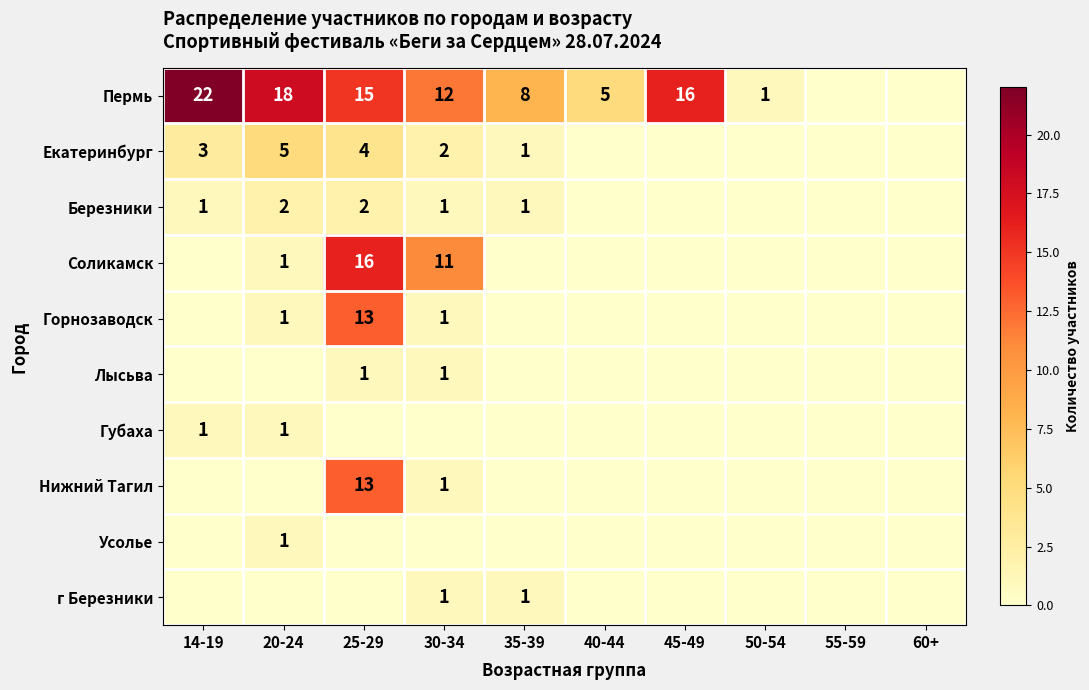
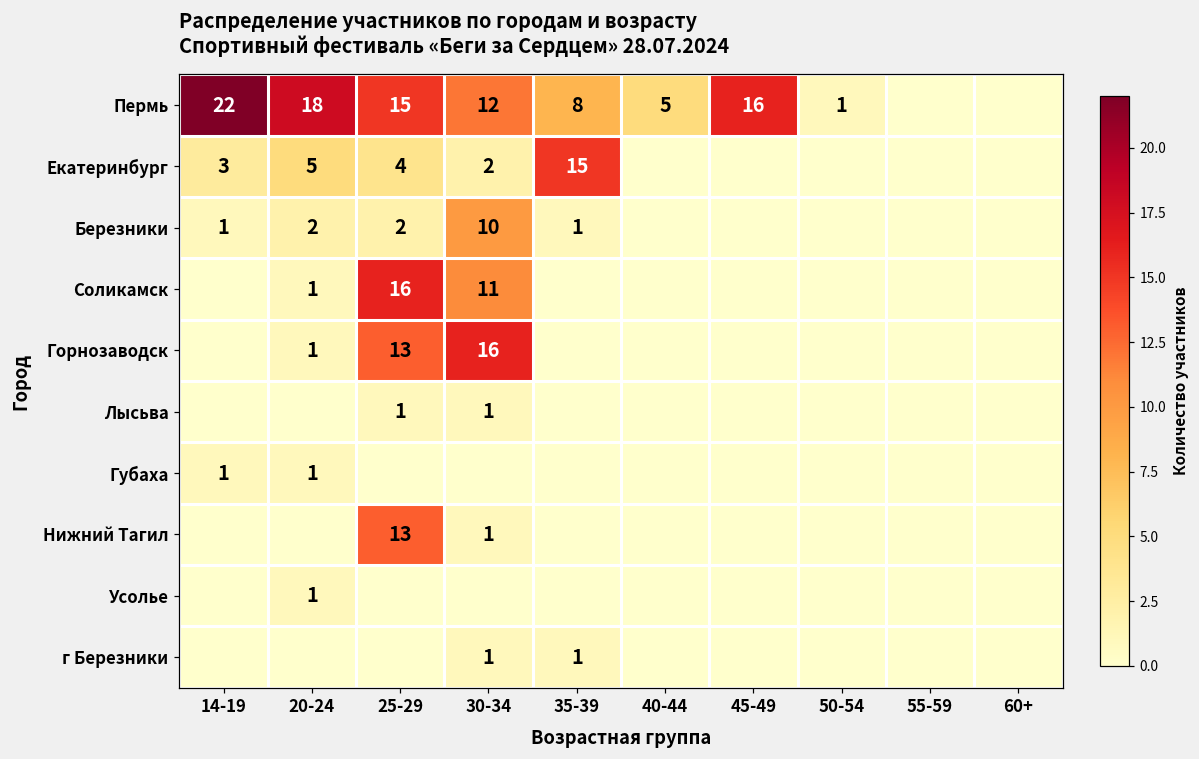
Екатеринбург, 35-39: 1 -> 15
Березники, 30-34: 1 -> 10
Горнозаводск, 30-34: 1 -> 16
